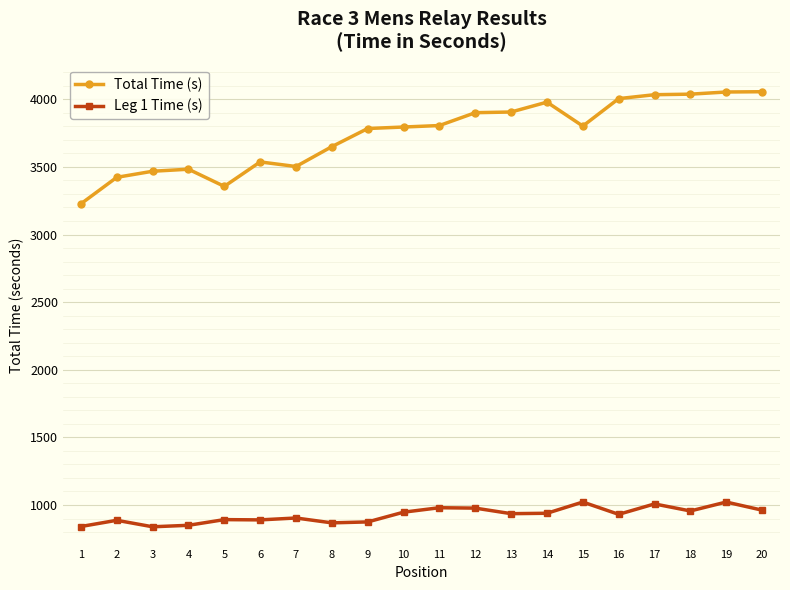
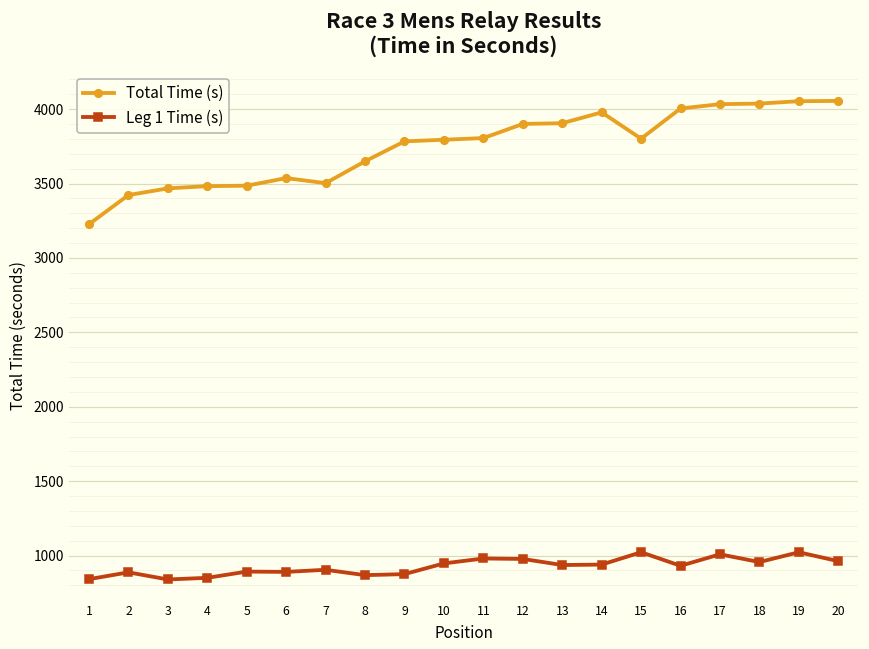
Total Time (s), 5: 3360 -> 3490
